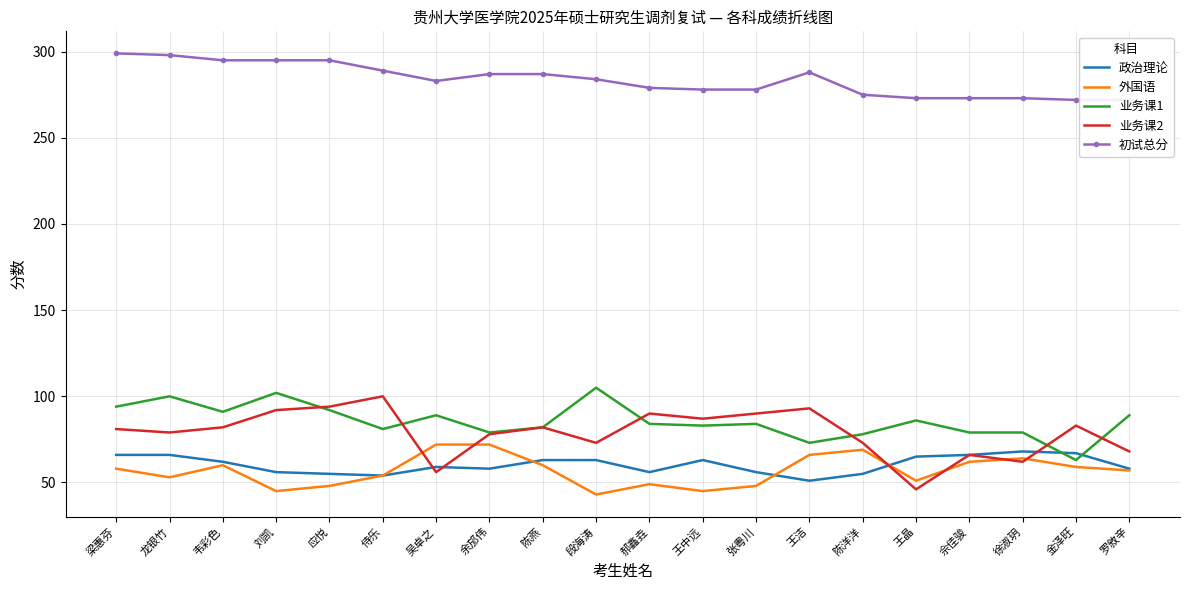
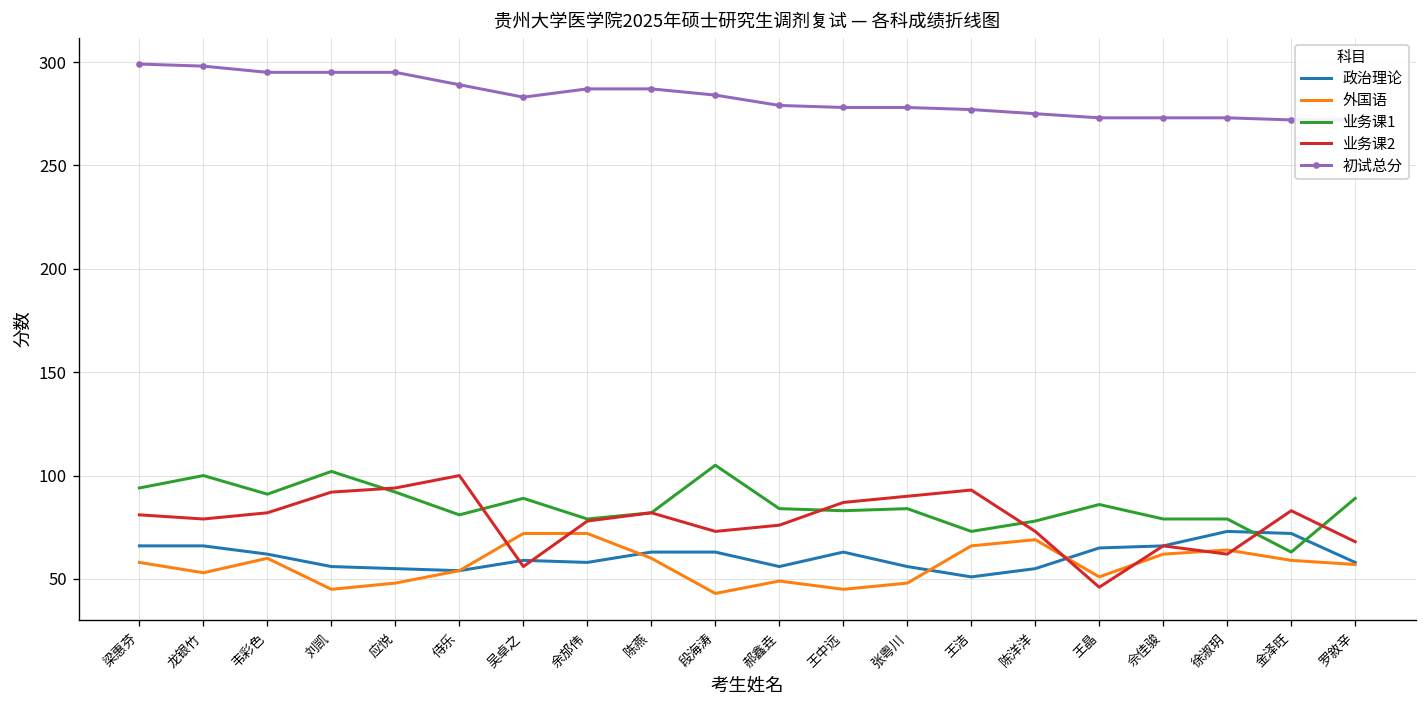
业务课2, 郝鑫垚: 90 -> 76
初试总分, 王洁: 288 -> 277
政治理论, 徐淑玥: 68 -> 73
政治理论, 金泽旺: 67 -> 72
